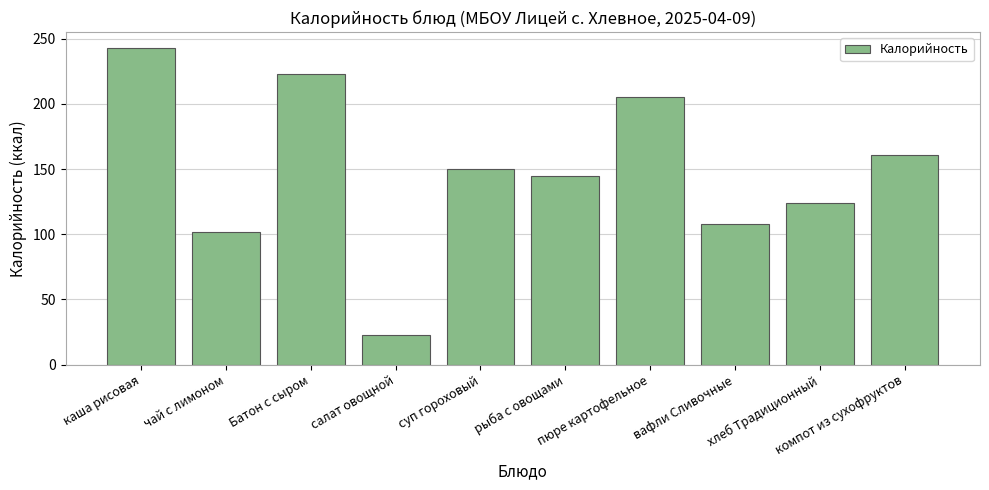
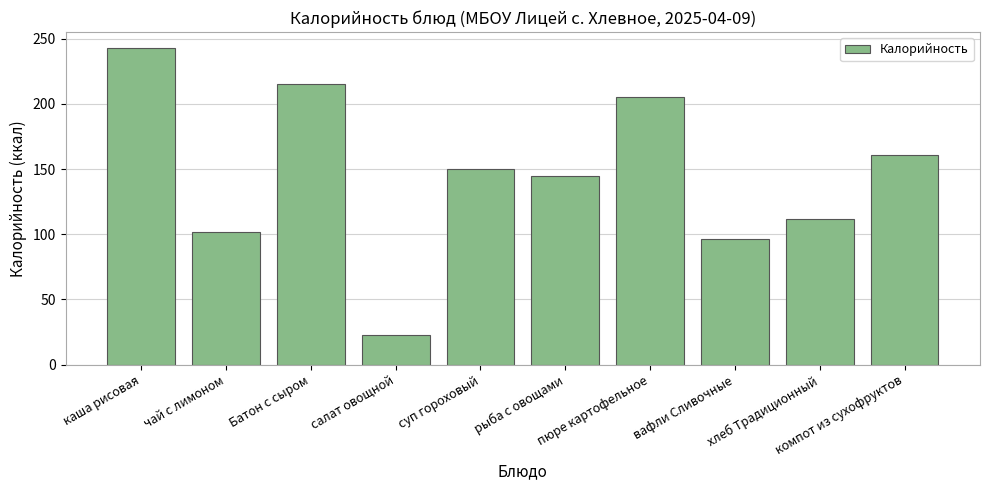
Батон с сыром: 223 -> 215
вафли Сливочные: 108 -> 96
хлеб Традиционный: 124 -> 112
